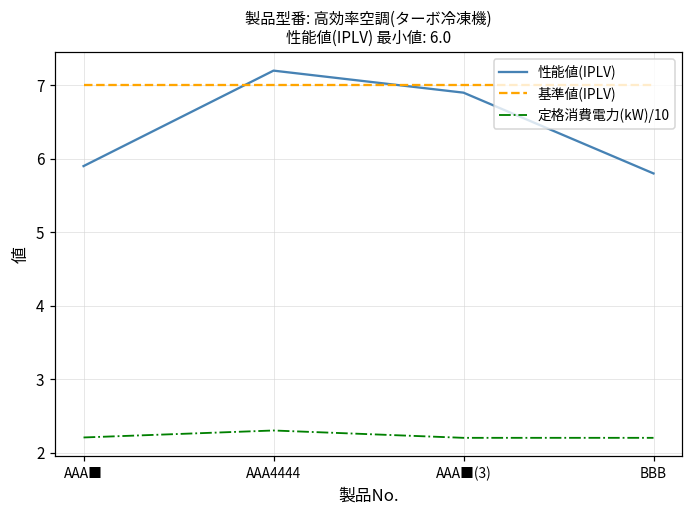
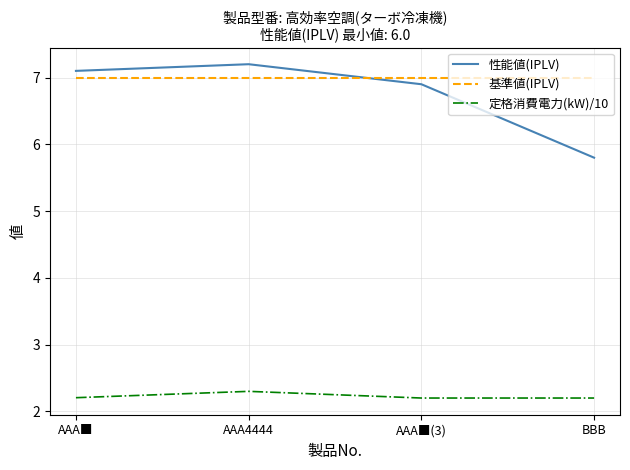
性能値(IPLV), AAA■: 5.9 -> 7.1
